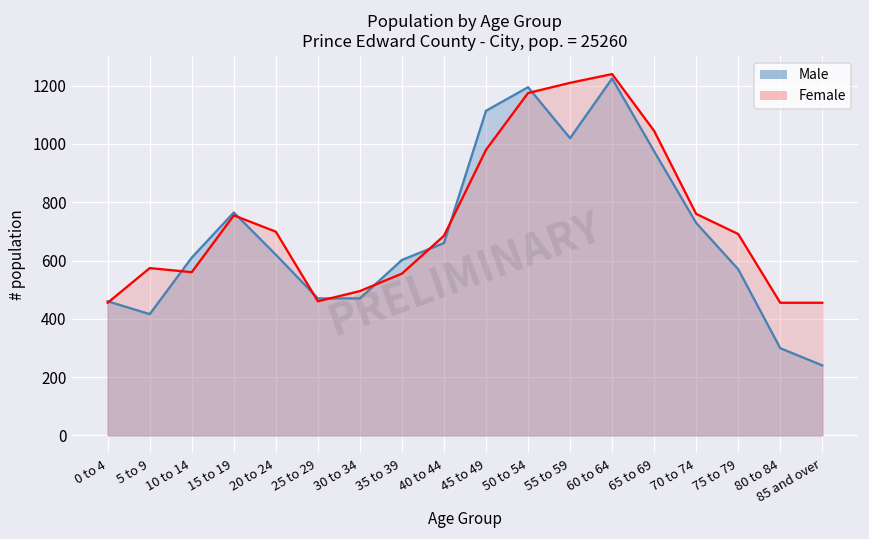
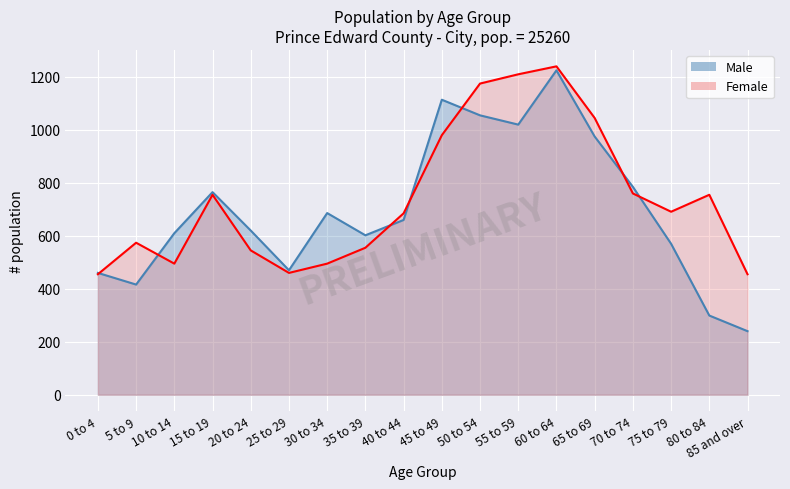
Female, 10 to 14: 560 -> 500
Female, 20 to 24: 700 -> 550
Male, 30 to 34: 470 -> 690
Male, 50 to 54: 1200 -> 1060
Male, 70 to 74: 730 -> 790
Female, 80 to 84: 460 -> 760
